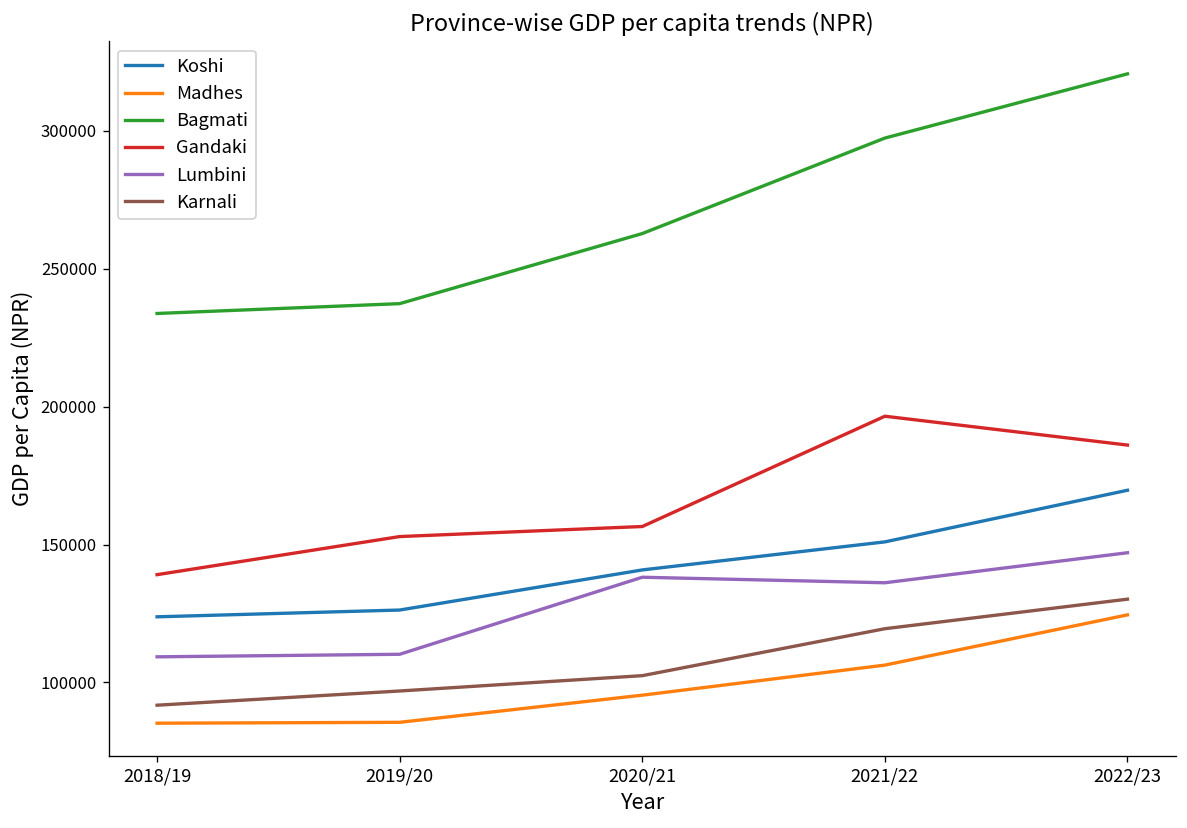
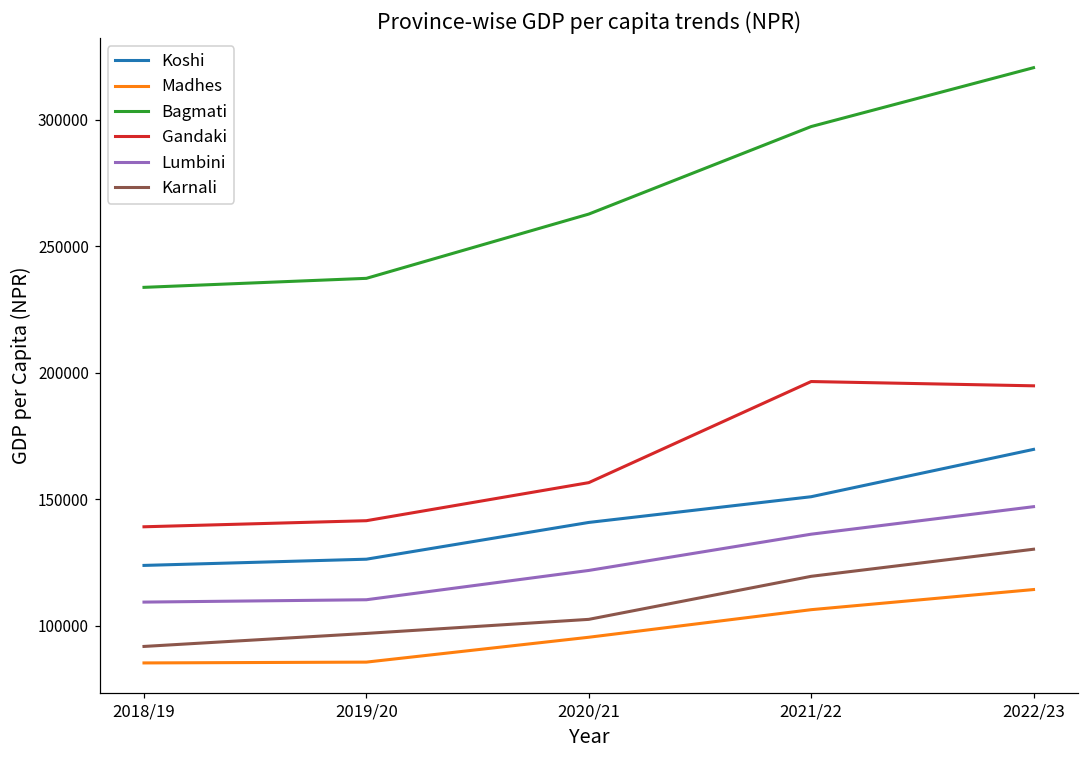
Gandaki, 2019/20: 153000 -> 141000
Lumbini, 2020/21: 138000 -> 122000
Madhes, 2022/23: 125000 -> 114000
Gandaki, 2022/23: 186000 -> 195000
